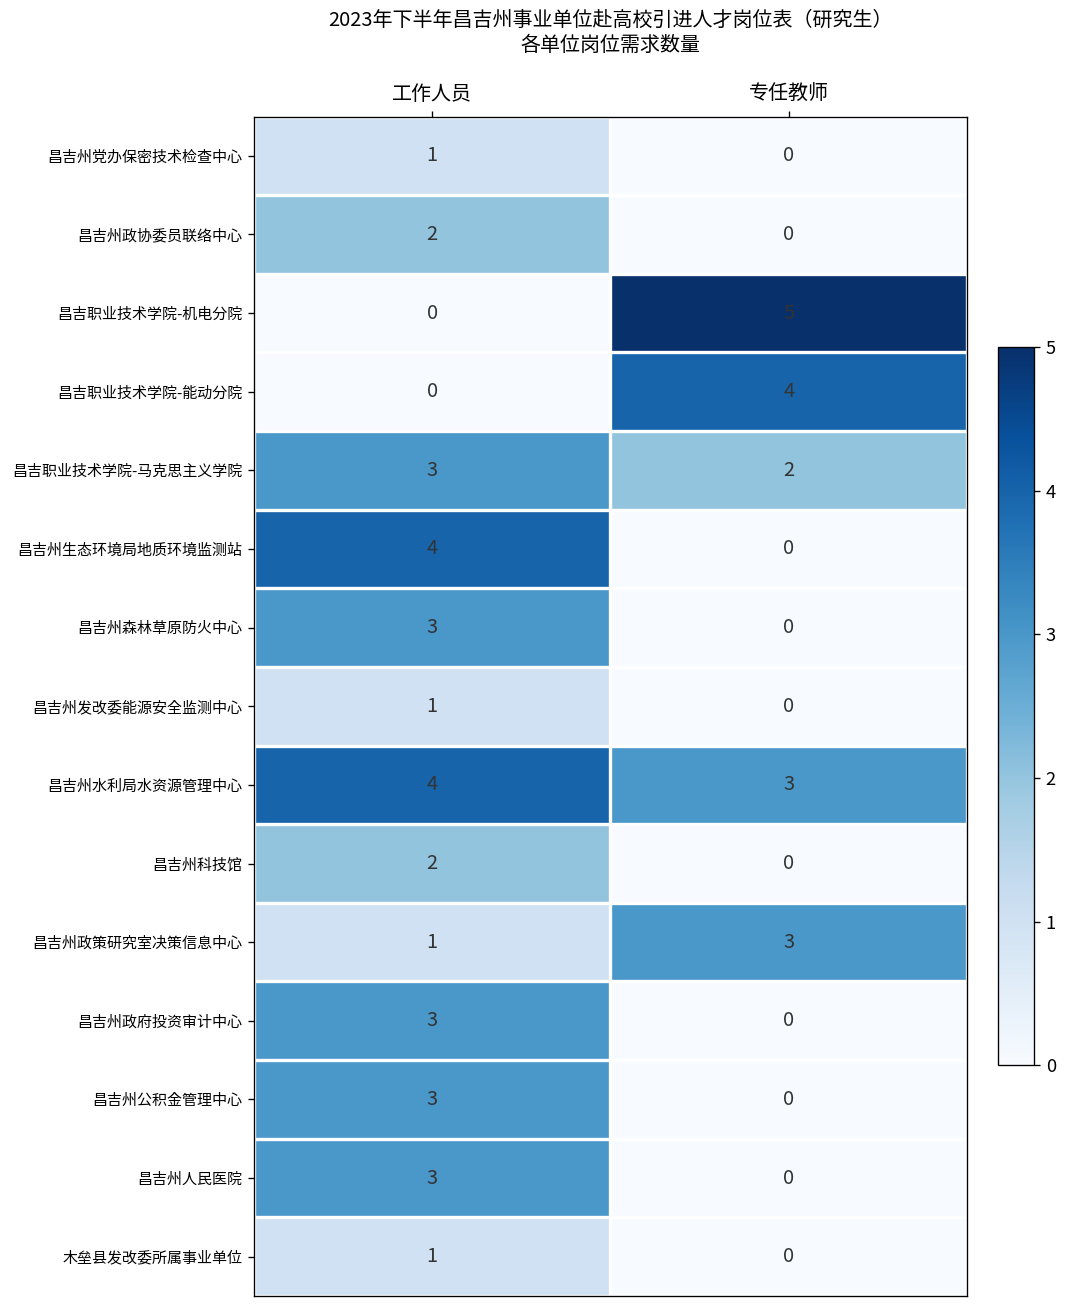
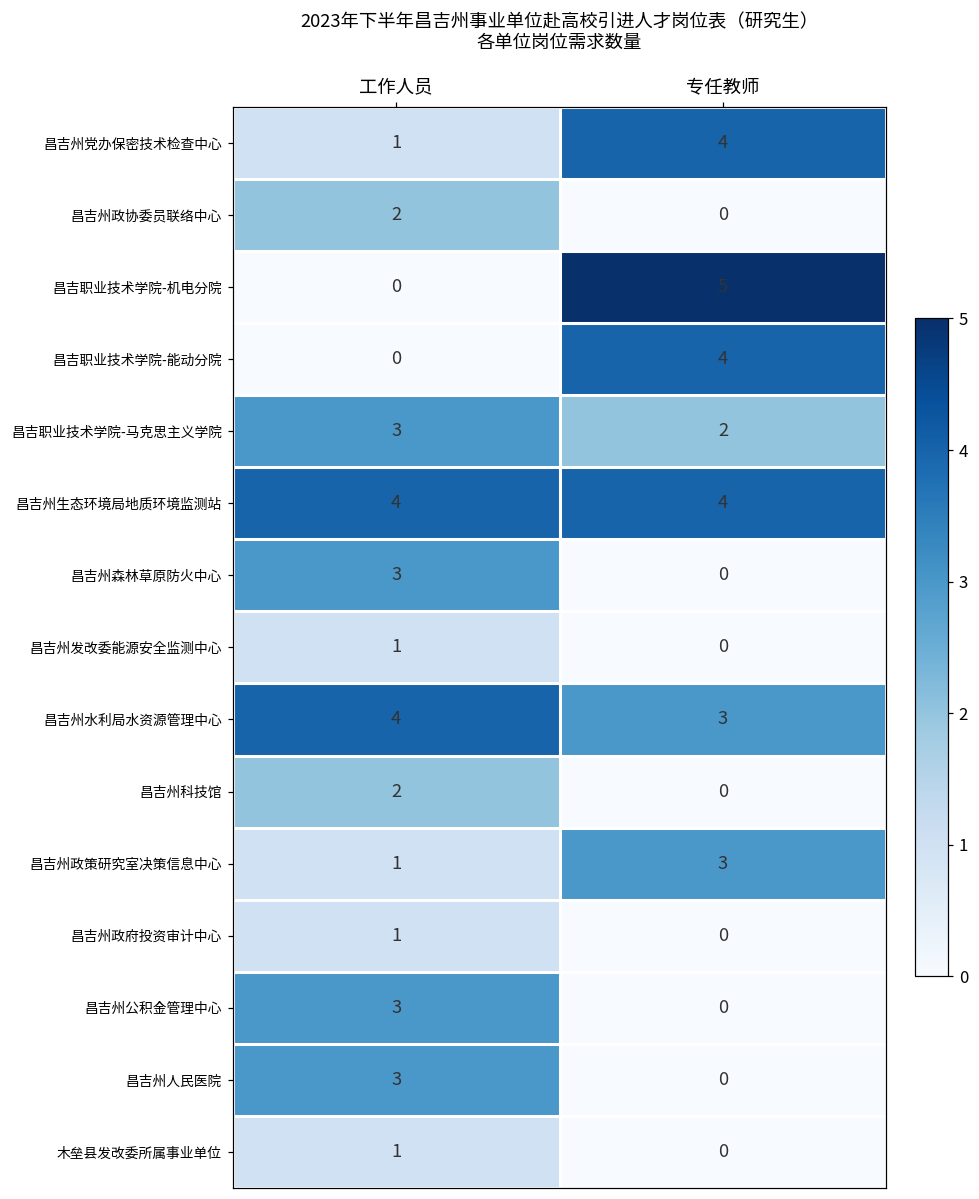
昌吉州党办保密技术检查中心, 专任教师: 0 -> 4
昌吉州生态环境局地质环境监测站, 专任教师: 0 -> 4
昌吉州政府投资审计中心, 工作人员: 3 -> 1
